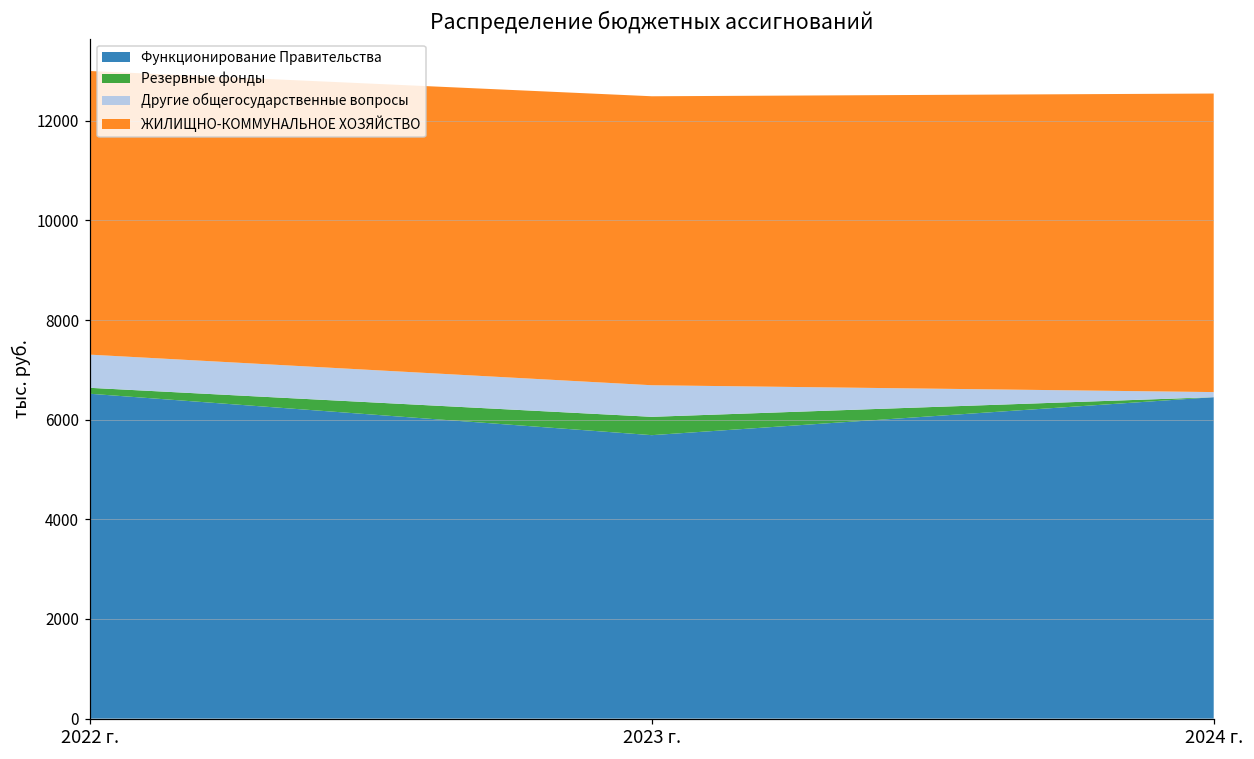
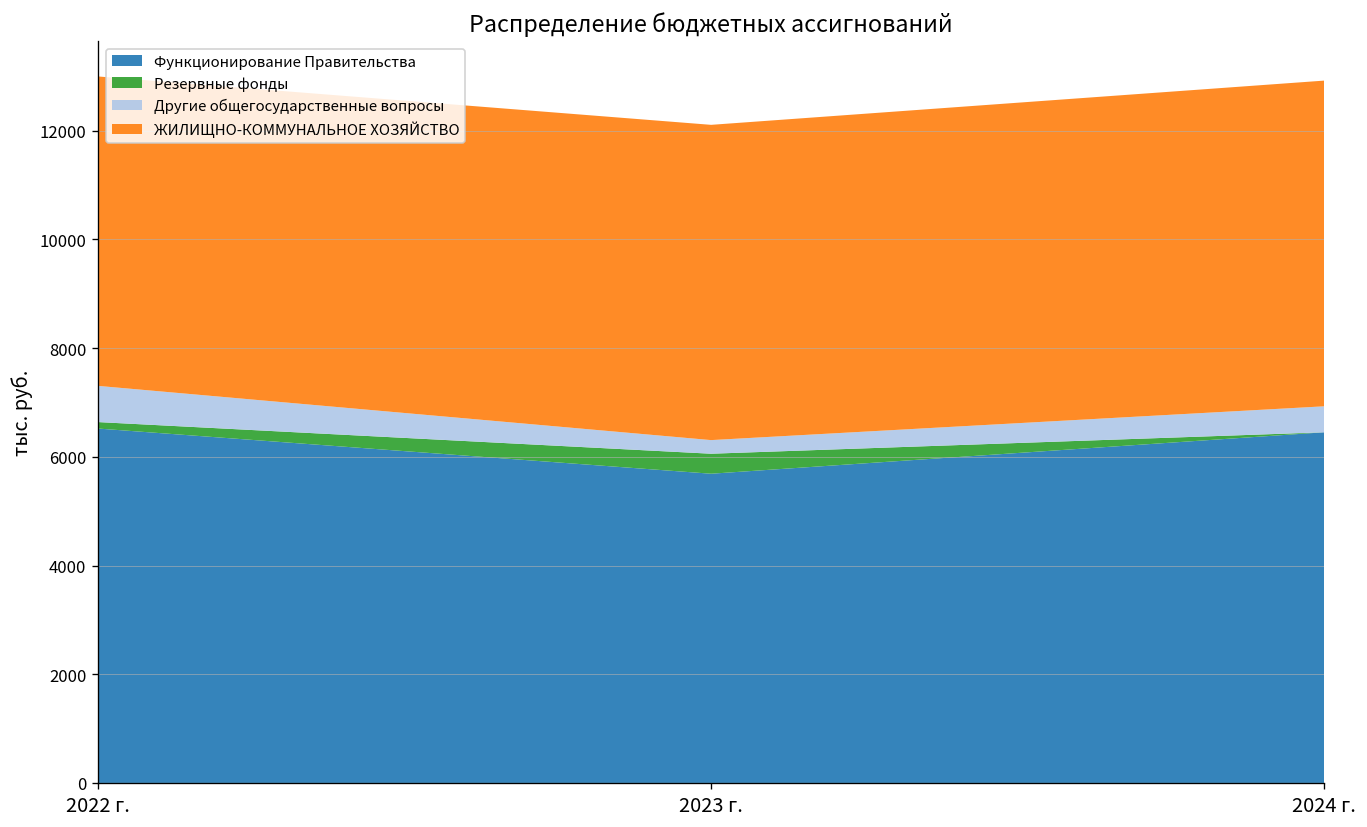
Другие общегосударственные вопросы, 2023 г.: 600 -> 300
Другие общегосударственные вопросы, 2024 г.: 100 -> 500
